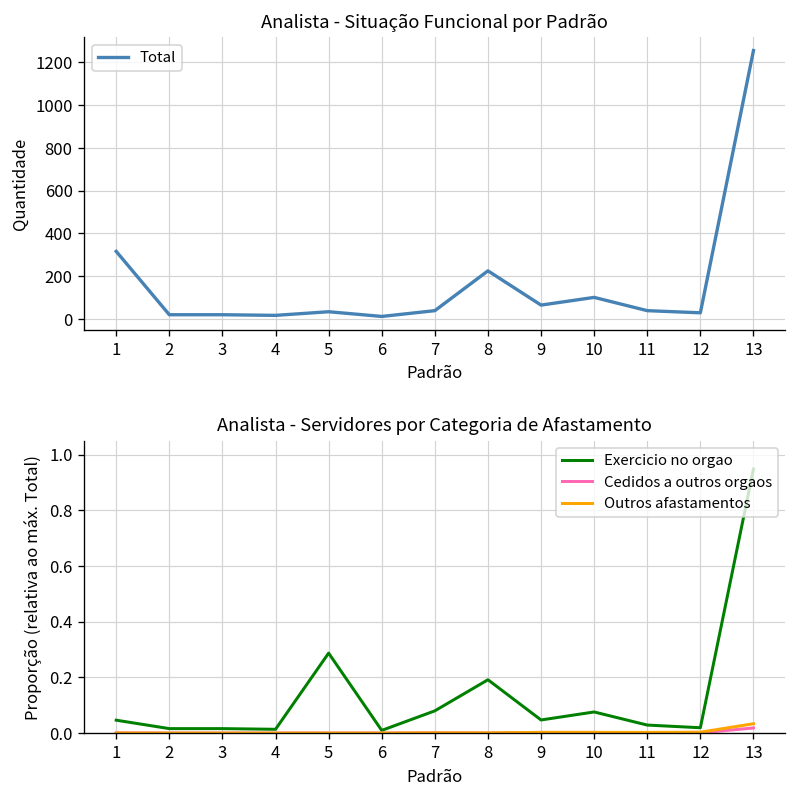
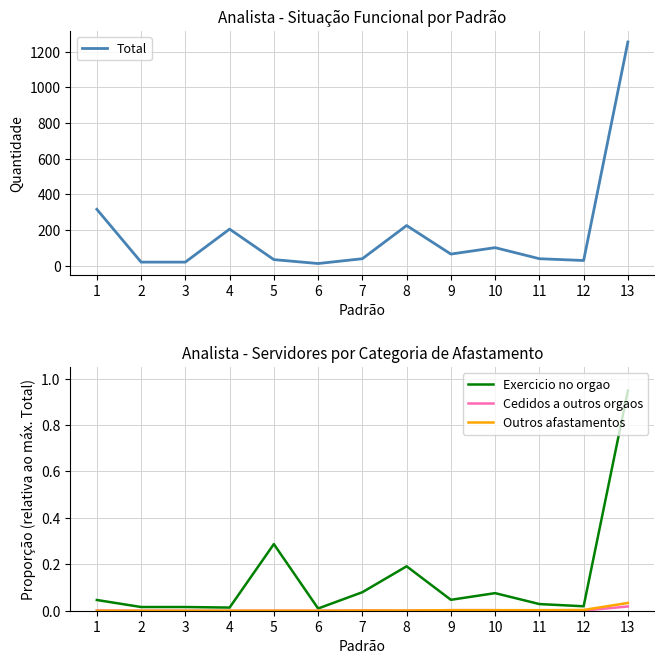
Analista - Situação Funcional por Padrão, 4: 20 -> 210
